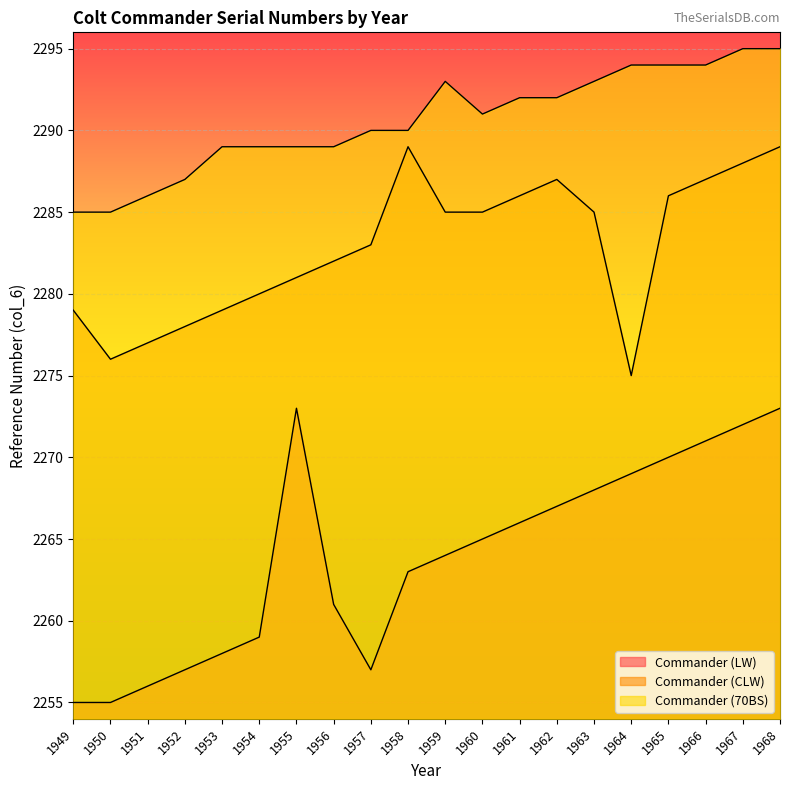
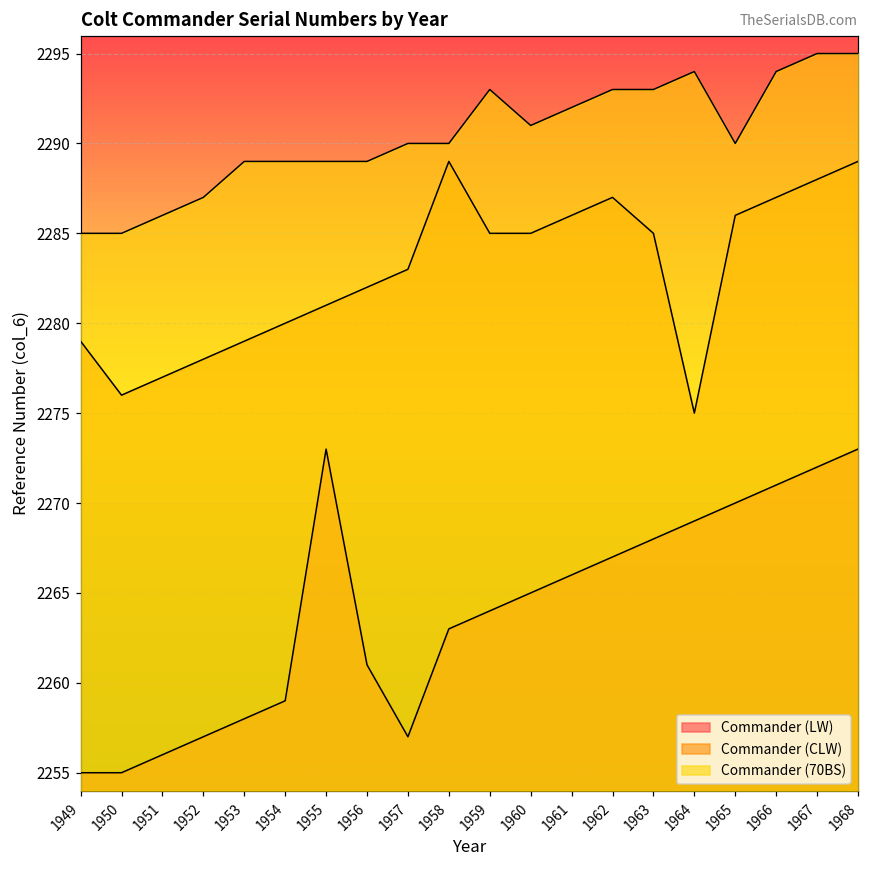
Commander (70BS), 1962: 2292 -> 2293
Commander (70BS), 1965: 2294 -> 2290
